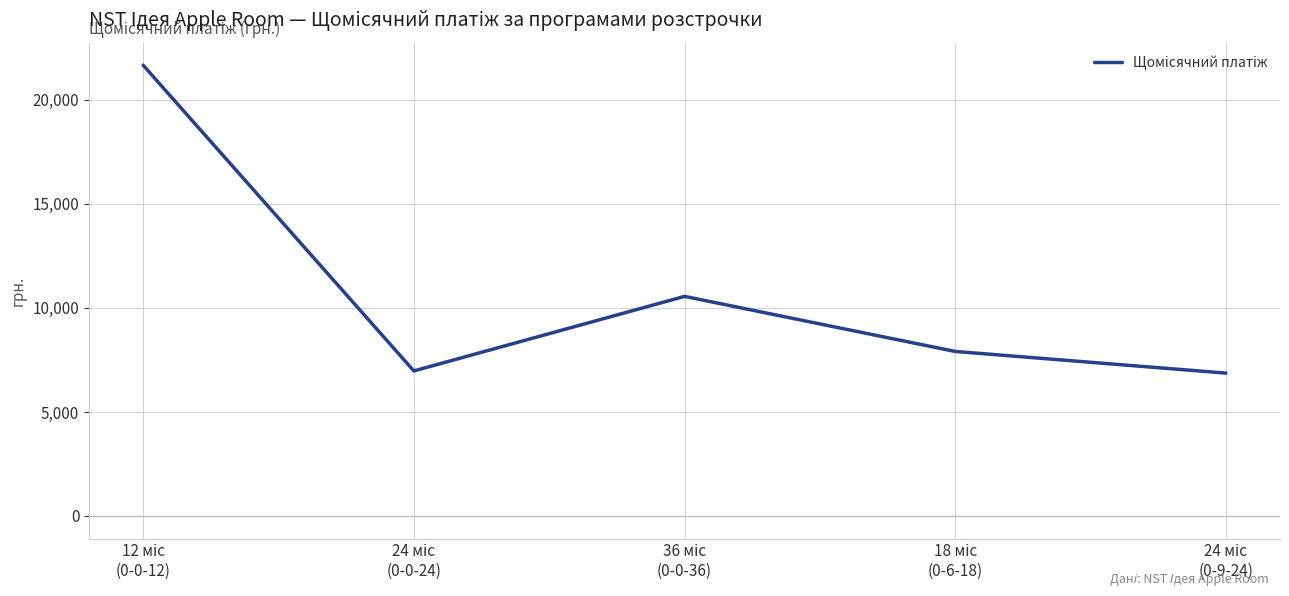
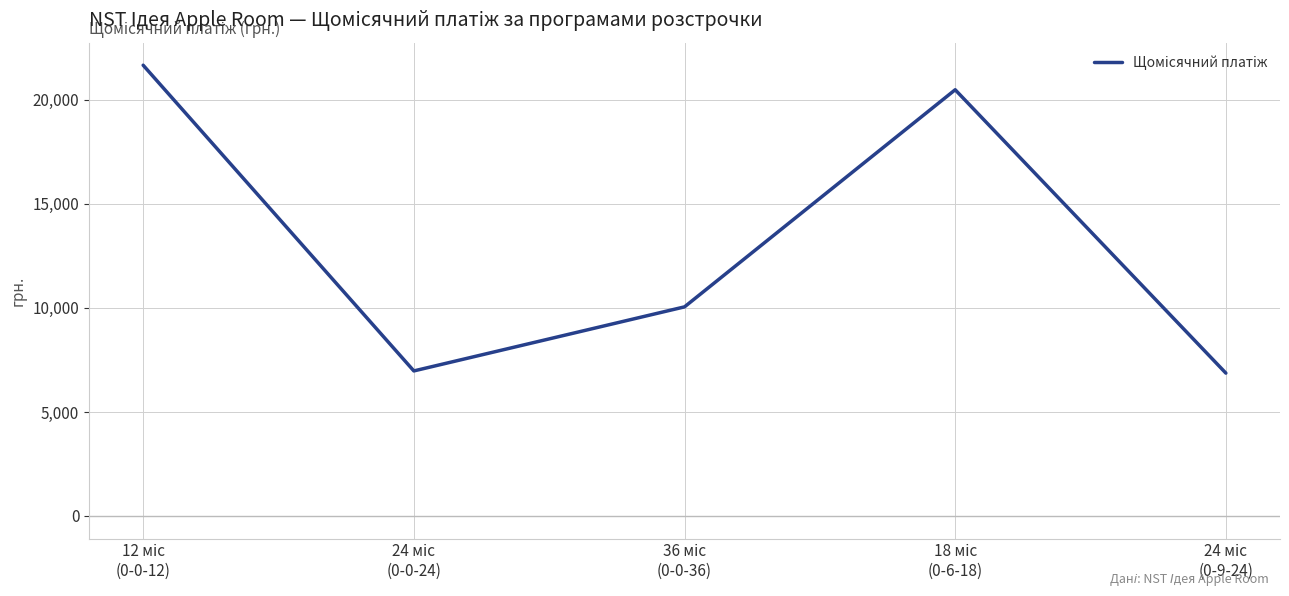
36 міс (0-0-36): 10,600 -> 10,100
18 міс (0-6-18): 7,900 -> 20,500
